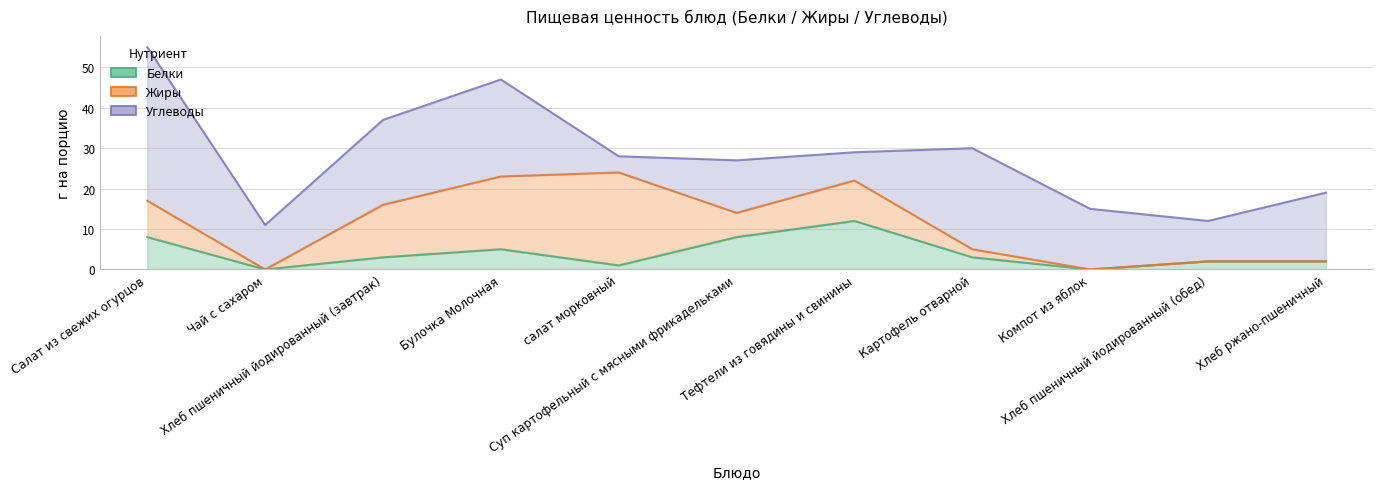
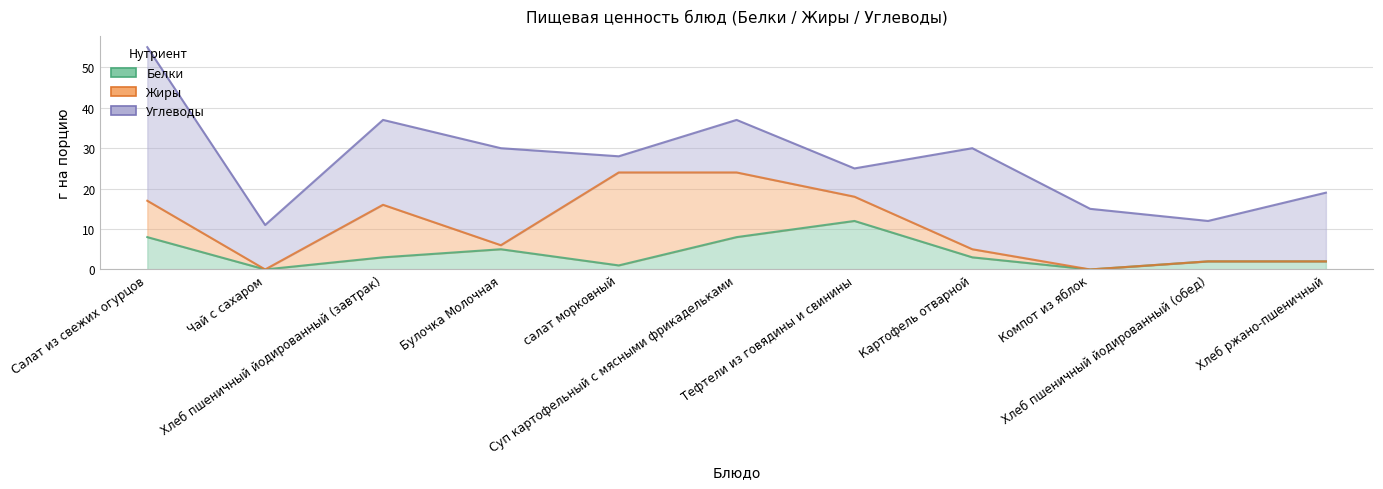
Жиры, Булочка Молочная: 18 -> 1
Жиры, Суп картофельный с мясными фрикадельками: 6 -> 16
Жиры, Тефтели из говядины и свинины: 10 -> 6
